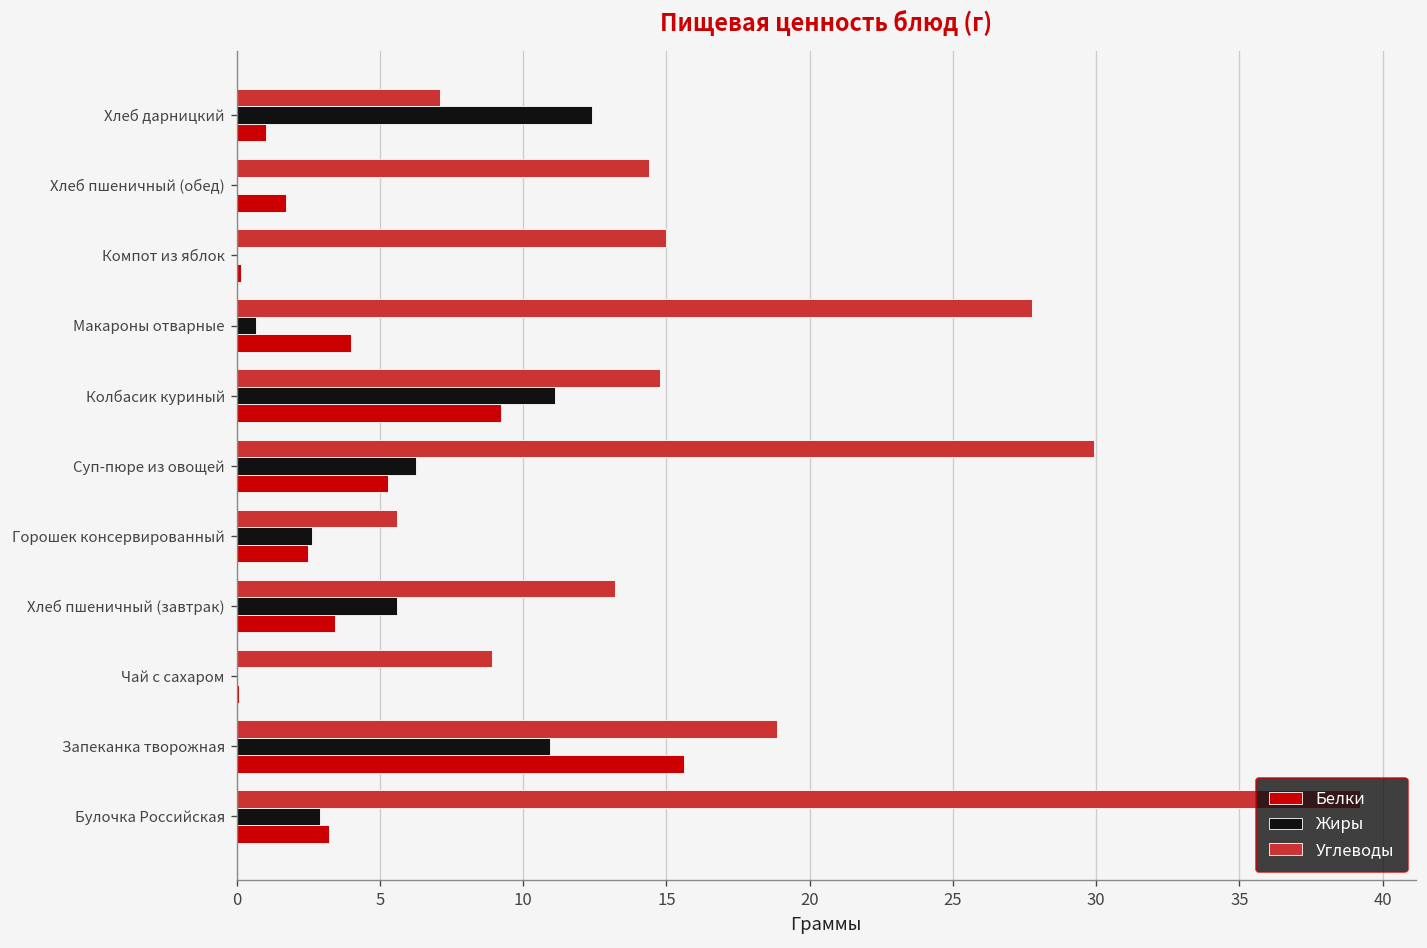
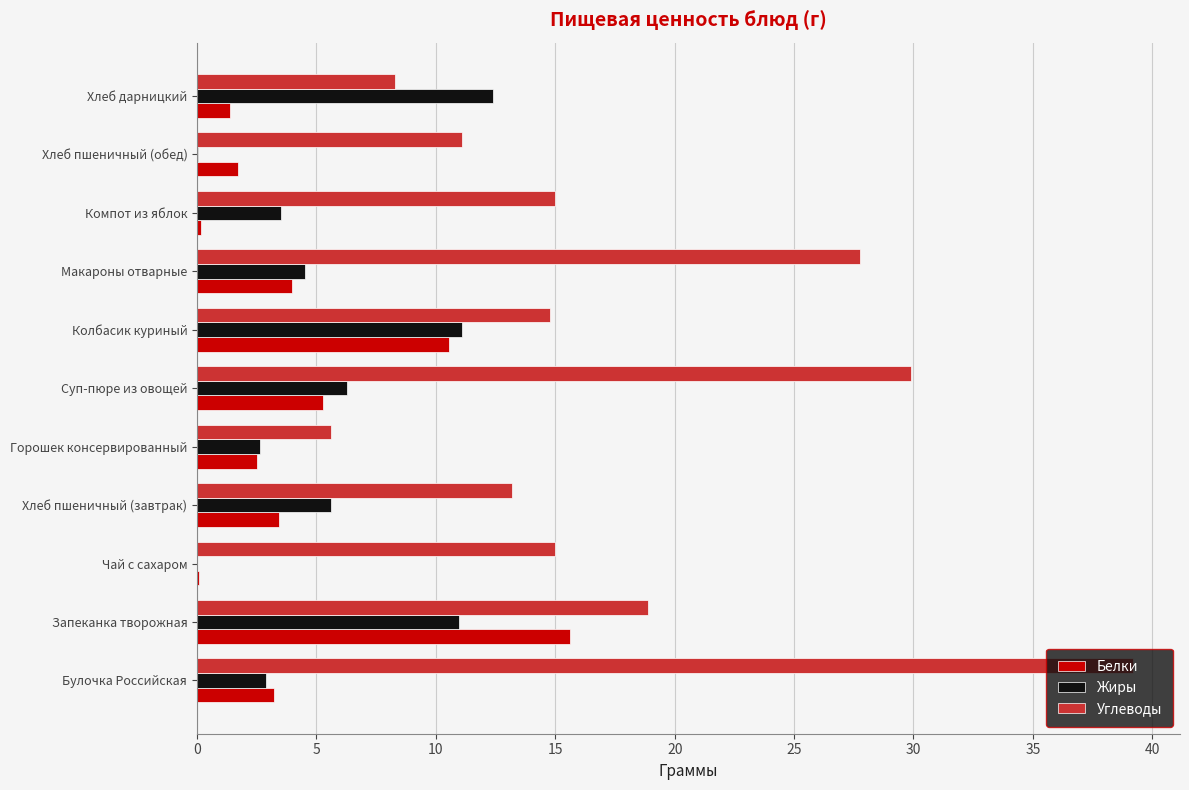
Углеводы, Хлеб дарницкий: 7.1 -> 8.3
Белки, Хлеб дарницкий: 1.0 -> 1.4
Углеводы, Хлеб пшеничный (обед): 14.4 -> 11.1
Жиры, Компот из яблок: 0.0 -> 3.5
Жиры, Макароны отварные: 0.7 -> 4.5
Белки, Колбасик куриный: 9.2 -> 10.5
Углеводы, Чай с сахаром: 8.9 -> 15.0
